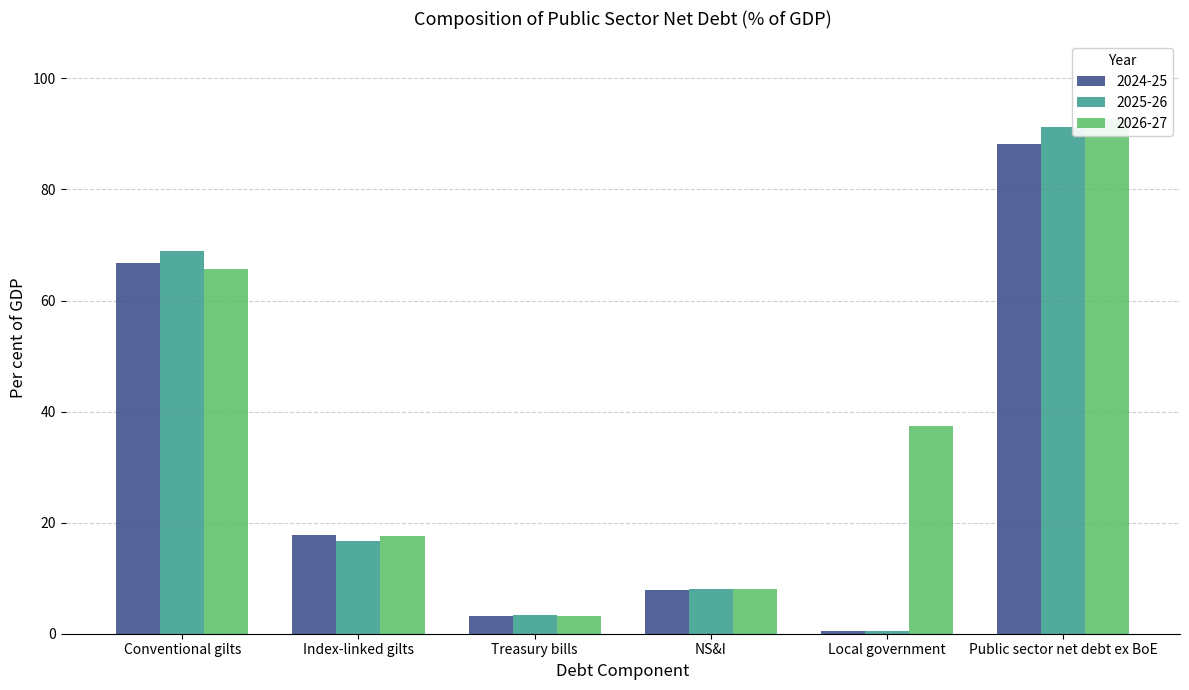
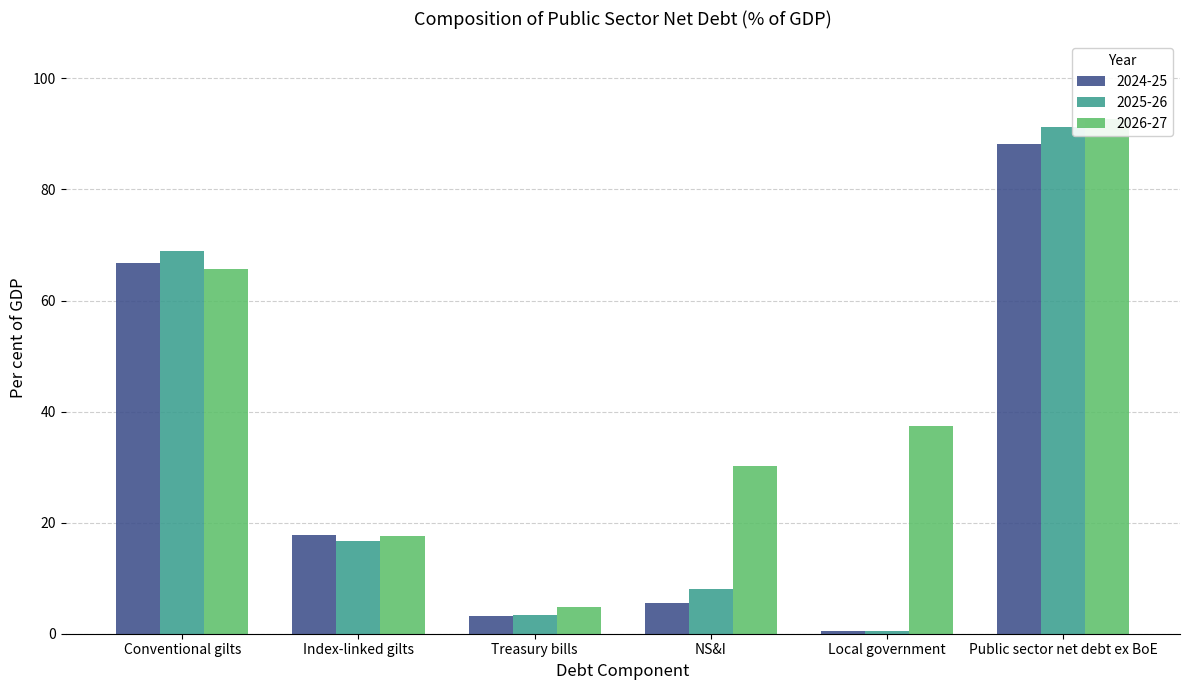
2026-27, Treasury bills: 3 -> 5
2024-25, NS&I: 8 -> 6
2026-27, NS&I: 8 -> 30
